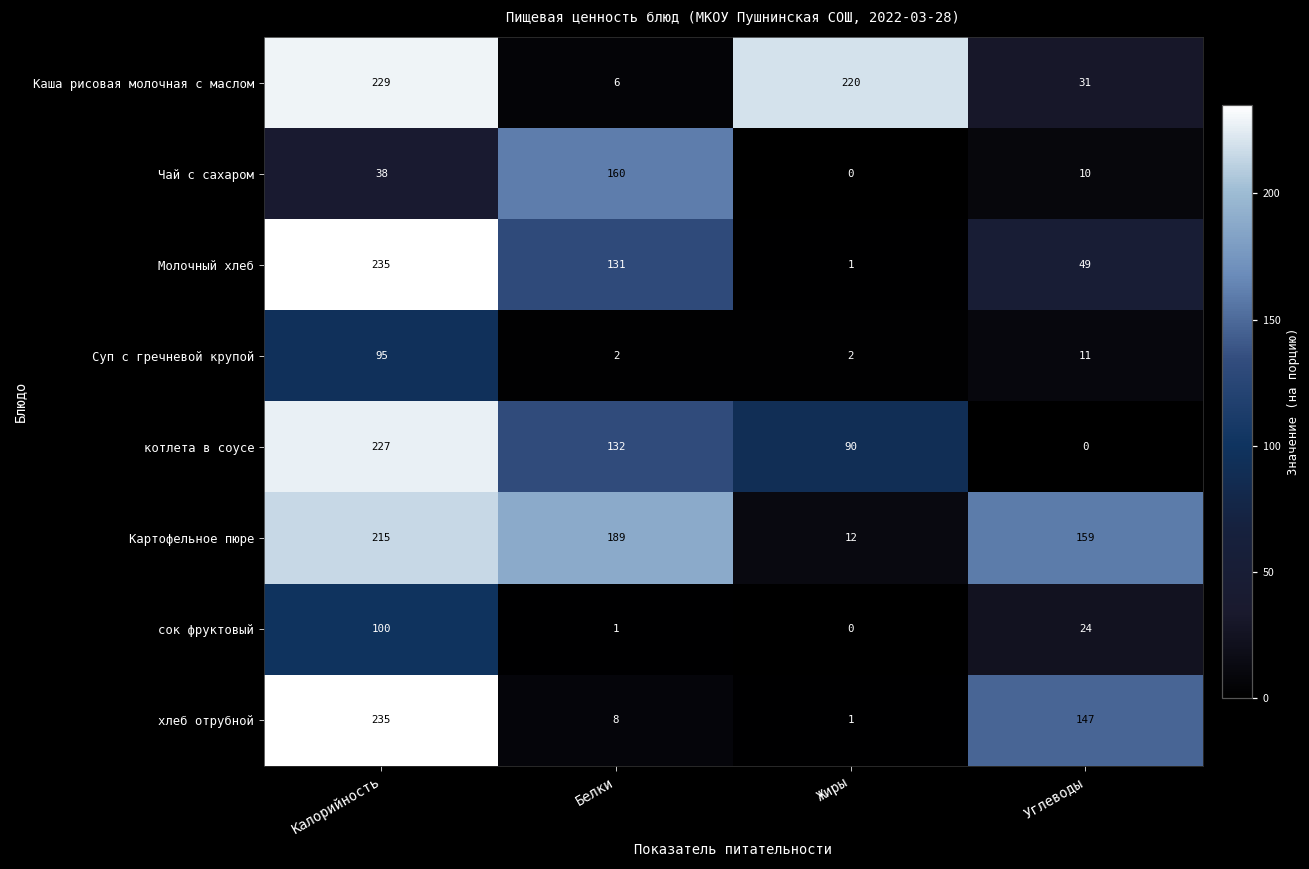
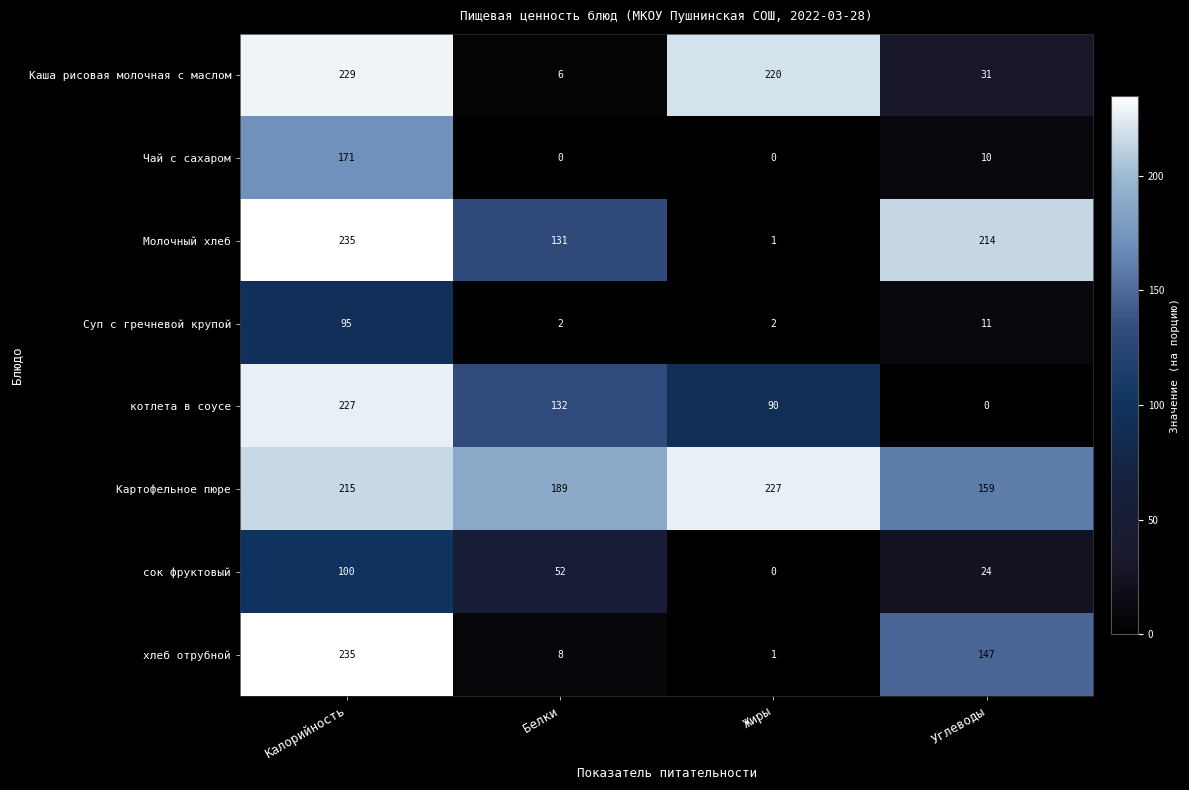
Чай с сахаром, Калорийность: 38 -> 171
Чай с сахаром, Белки: 160 -> 0
Молочный хлеб, Углеводы: 49 -> 214
Картофельное пюре, Жиры: 12 -> 227
сок фруктовый, Белки: 1 -> 52
